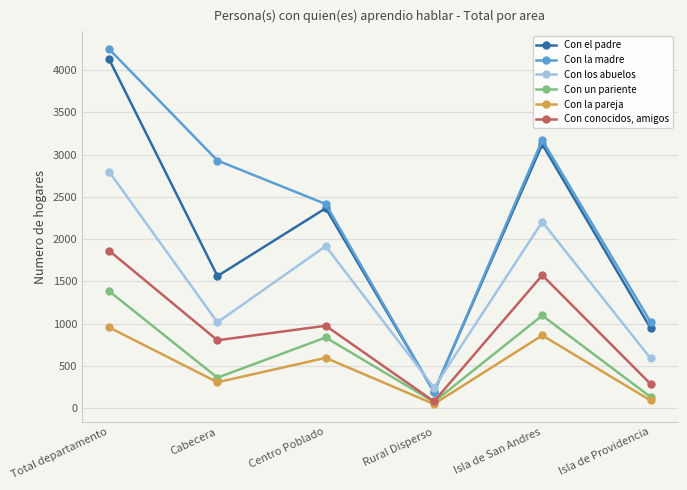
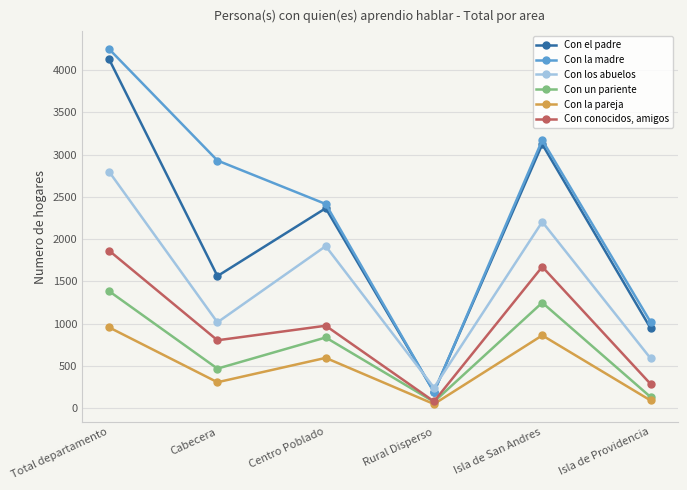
Con un pariente, Cabecera: 400 -> 500
Con un pariente, Isla de San Andres: 1100 -> 1300
Con conocidos, amigos, Isla de San Andres: 1600 -> 1700
